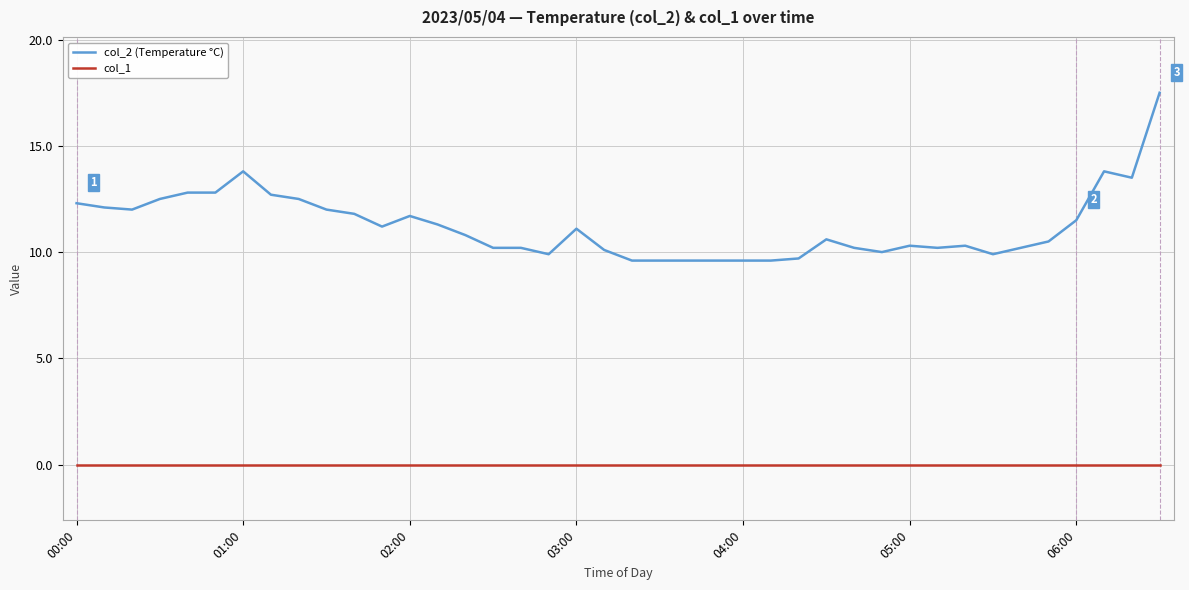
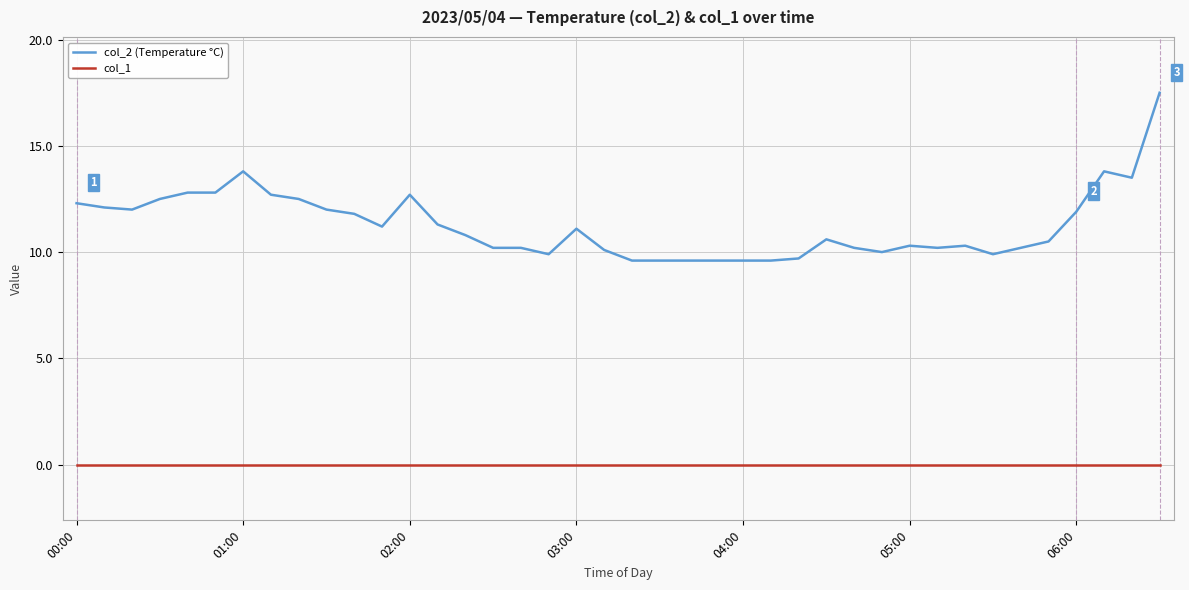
col_2 (Temperature °C), 02:00: 11.7 -> 12.7
col_2 (Temperature °C), 06:00: 11.5 -> 11.9
